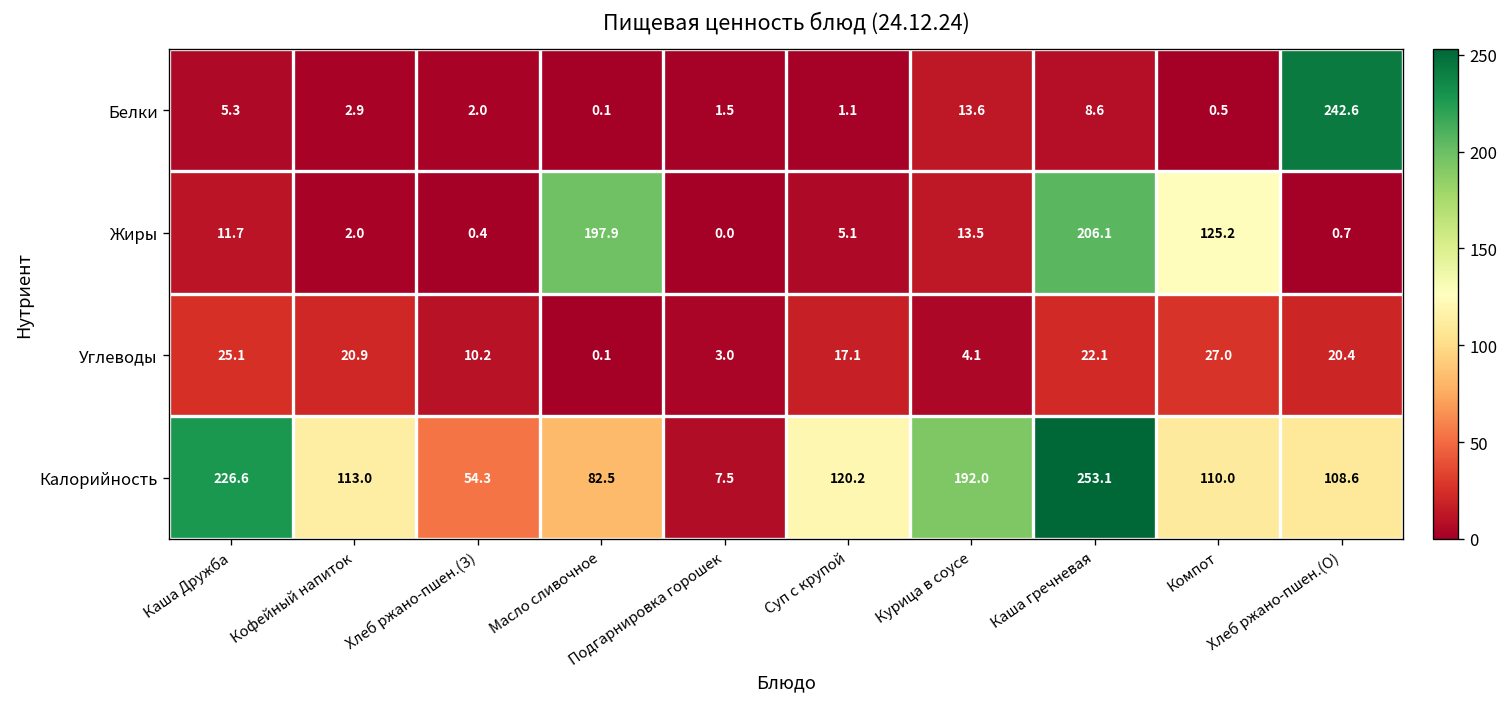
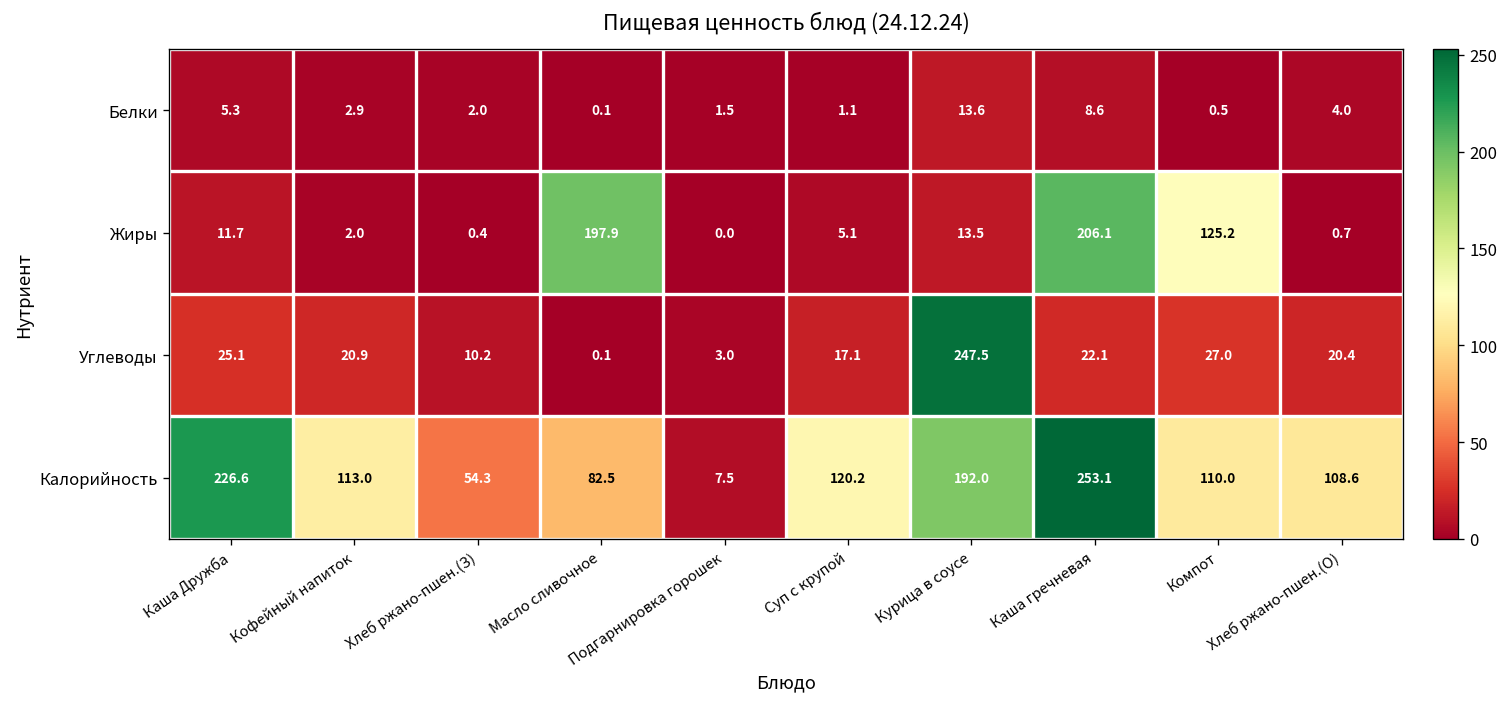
Белки, Хлеб ржано-пшен.(О): 242.6 -> 4.0
Углеводы, Курица в соусе: 4.1 -> 247.5
